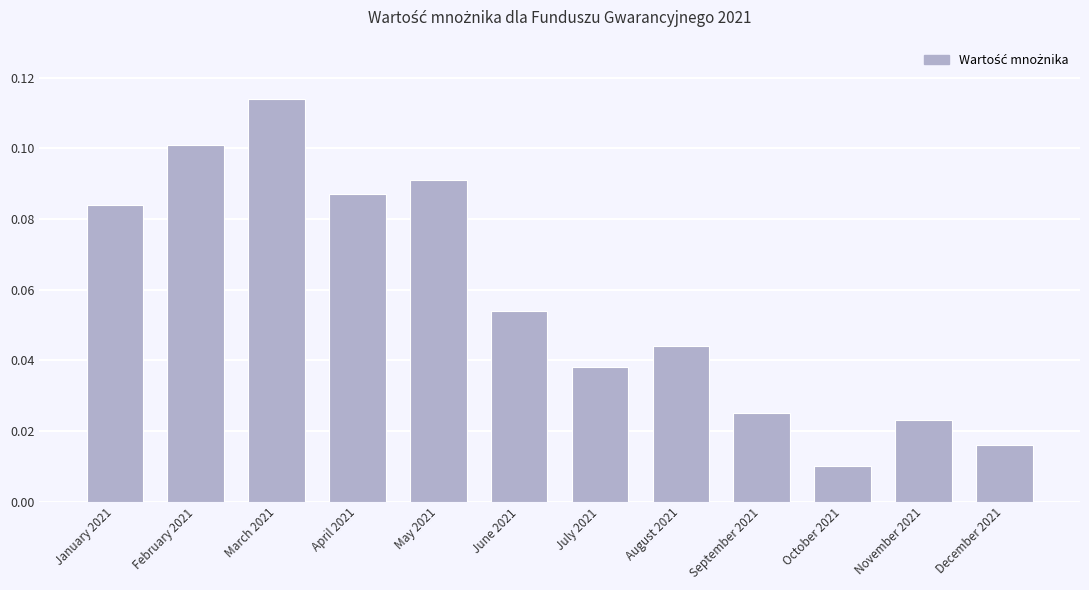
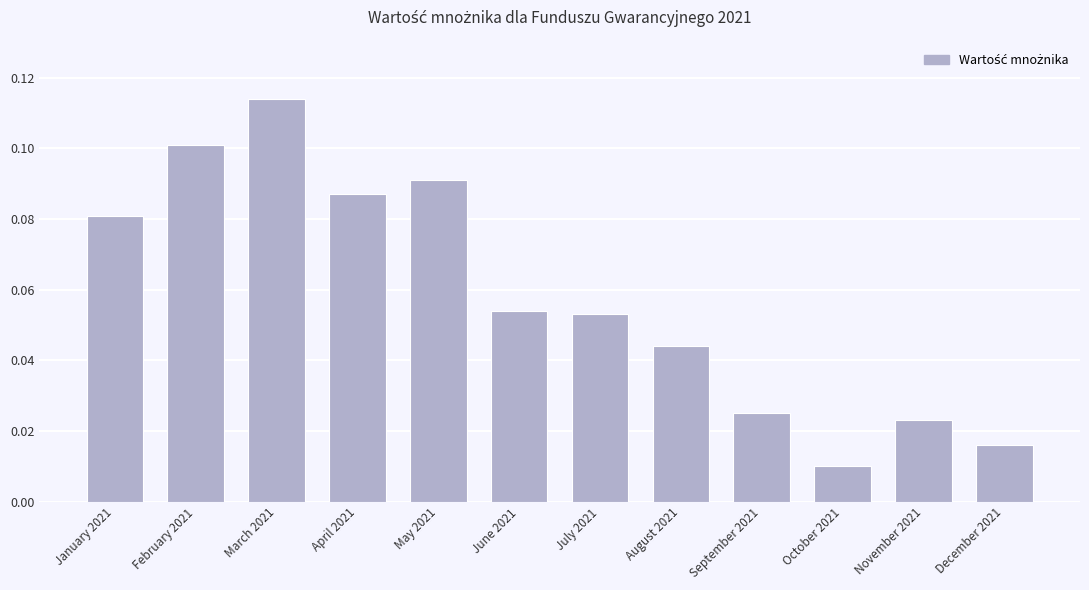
January 2021: 0.084 -> 0.081
July 2021: 0.038 -> 0.053
